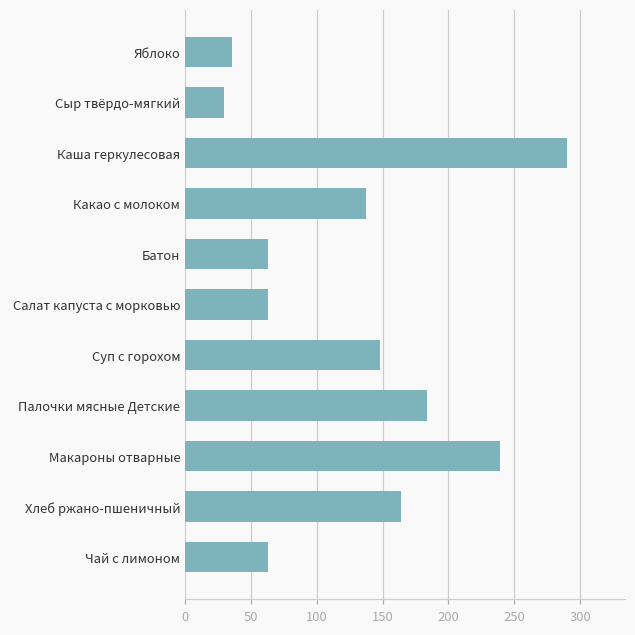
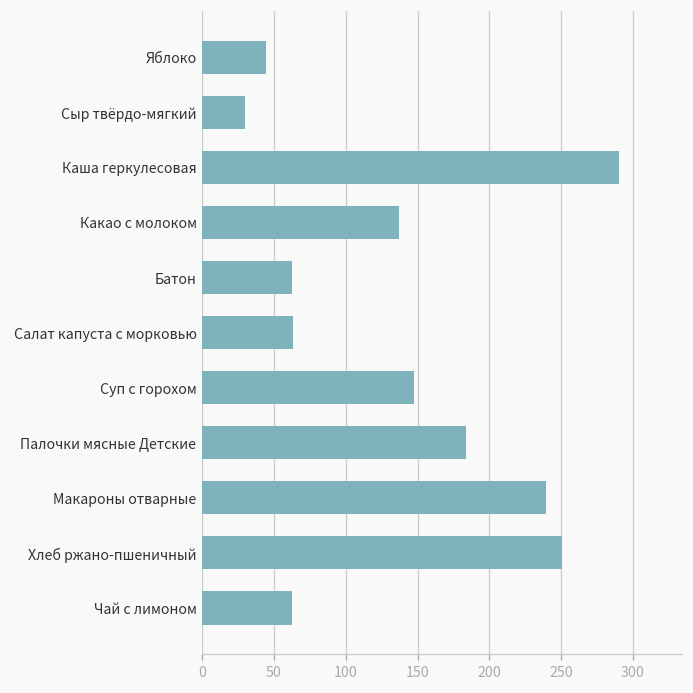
Яблоко: 35 -> 44
Хлеб ржано-пшеничный: 164 -> 251
